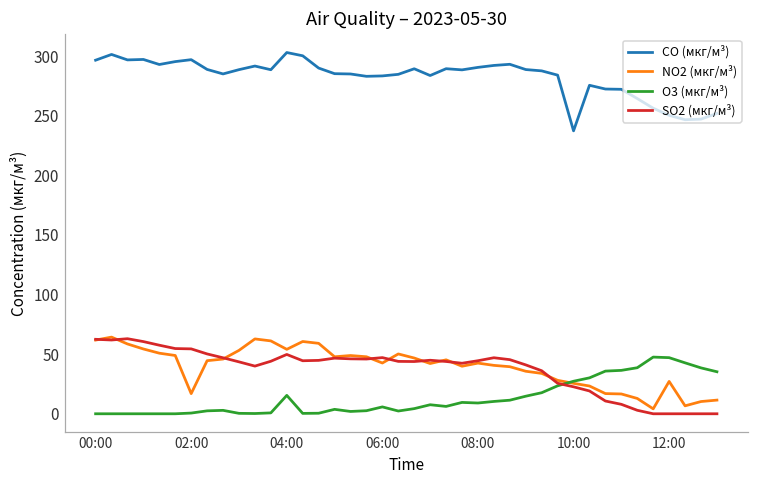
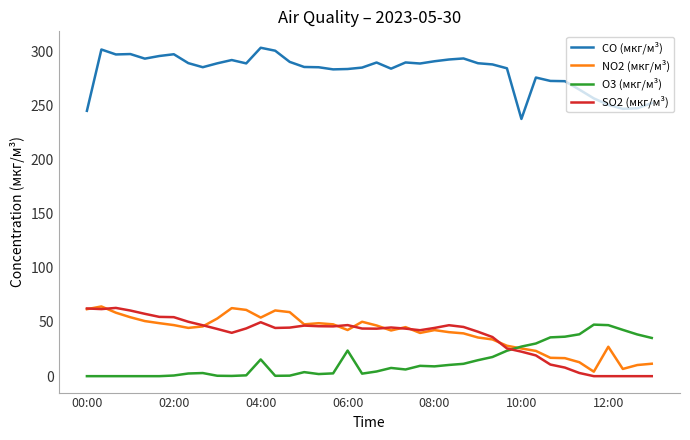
CO (мкг/м³), 00:00: 297 -> 245
NO2 (мкг/м³), 02:00: 17 -> 47
O3 (мкг/м³), 06:00: 6 -> 24
